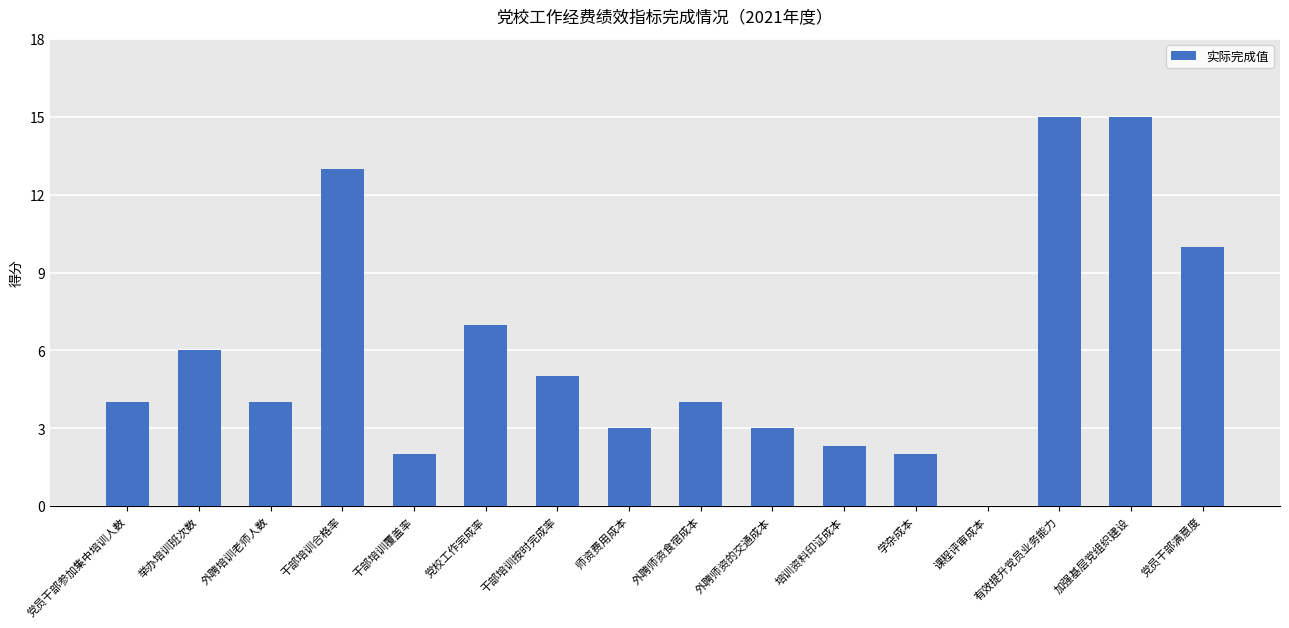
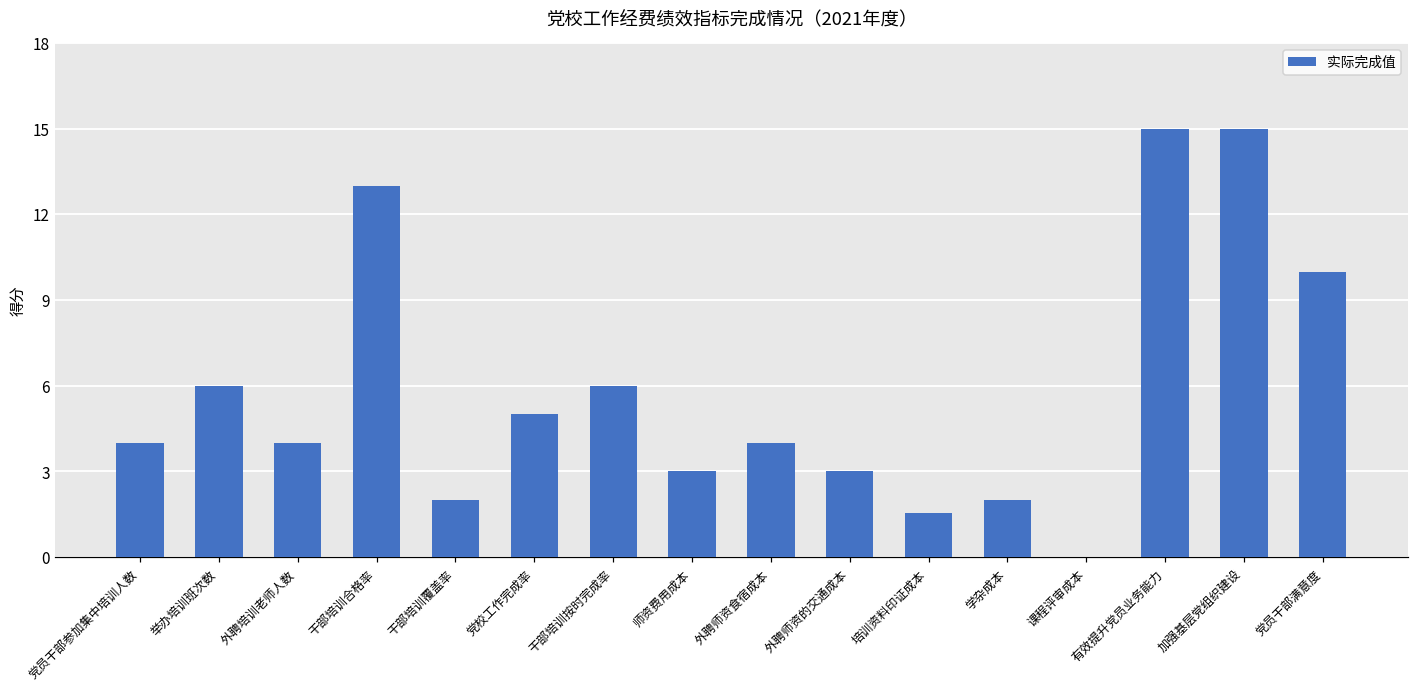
党校工作完成率: 7 -> 5
干部培训按时完成率: 5 -> 6
培训资料印证成本: 2.3 -> 1.6
